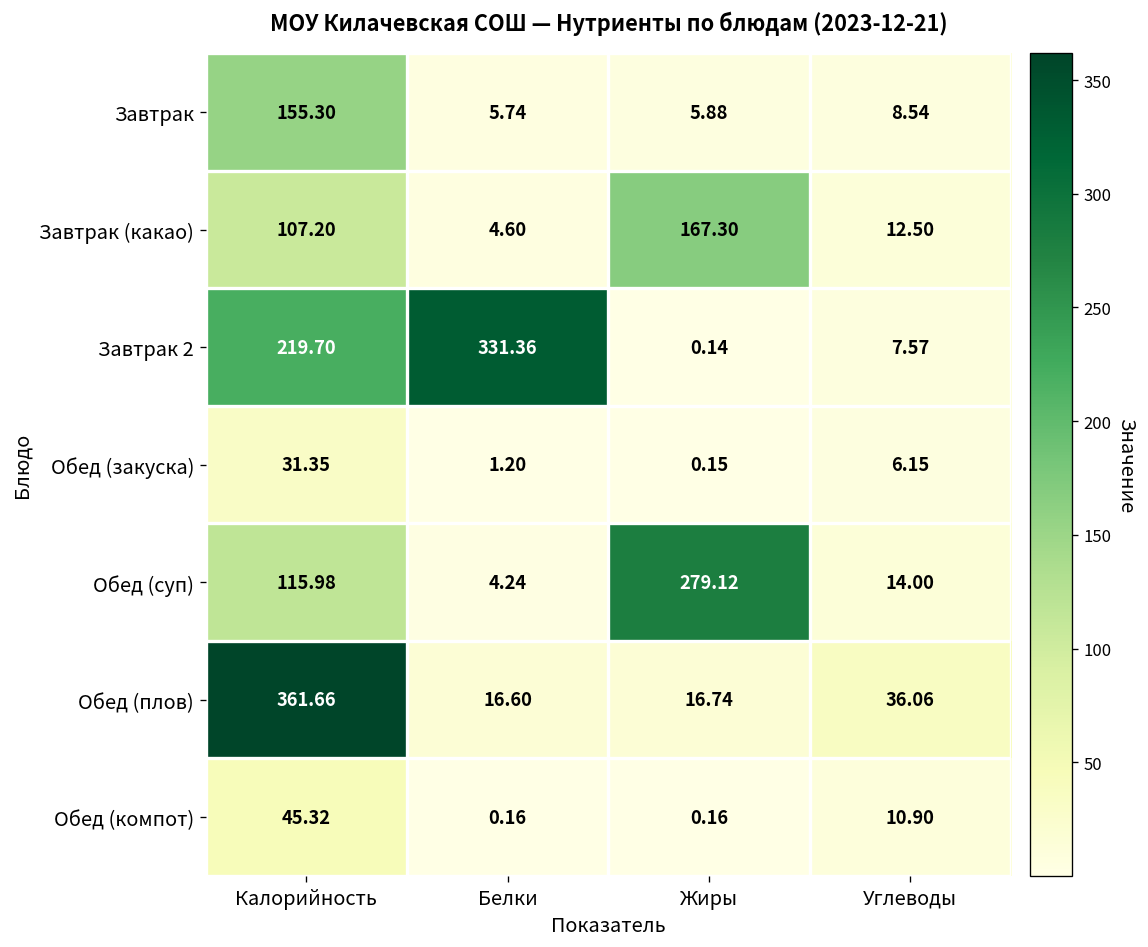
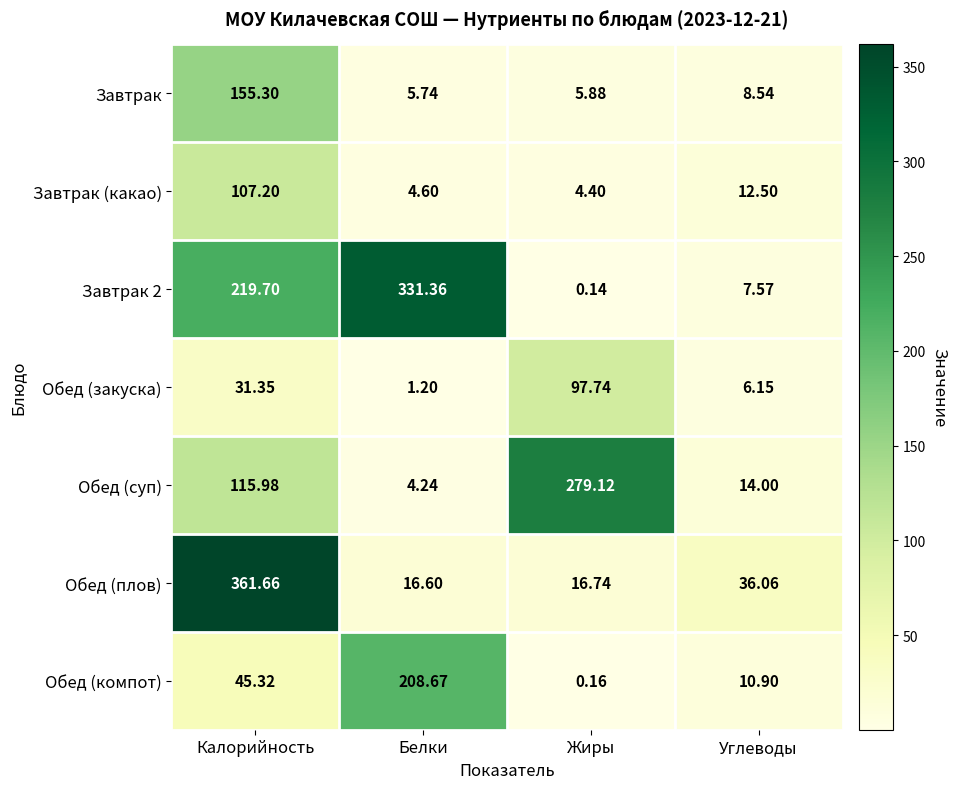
Завтрак (какао), Жиры: 167.30 -> 4.40
Обед (закуска), Жиры: 0.15 -> 97.74
Обед (компот), Белки: 0.16 -> 208.67
